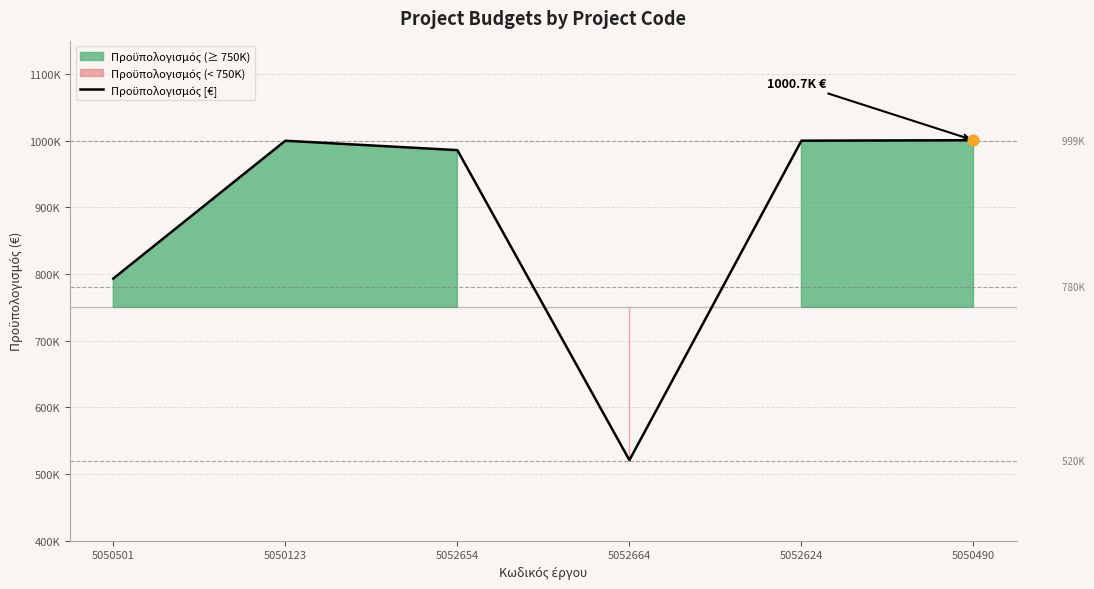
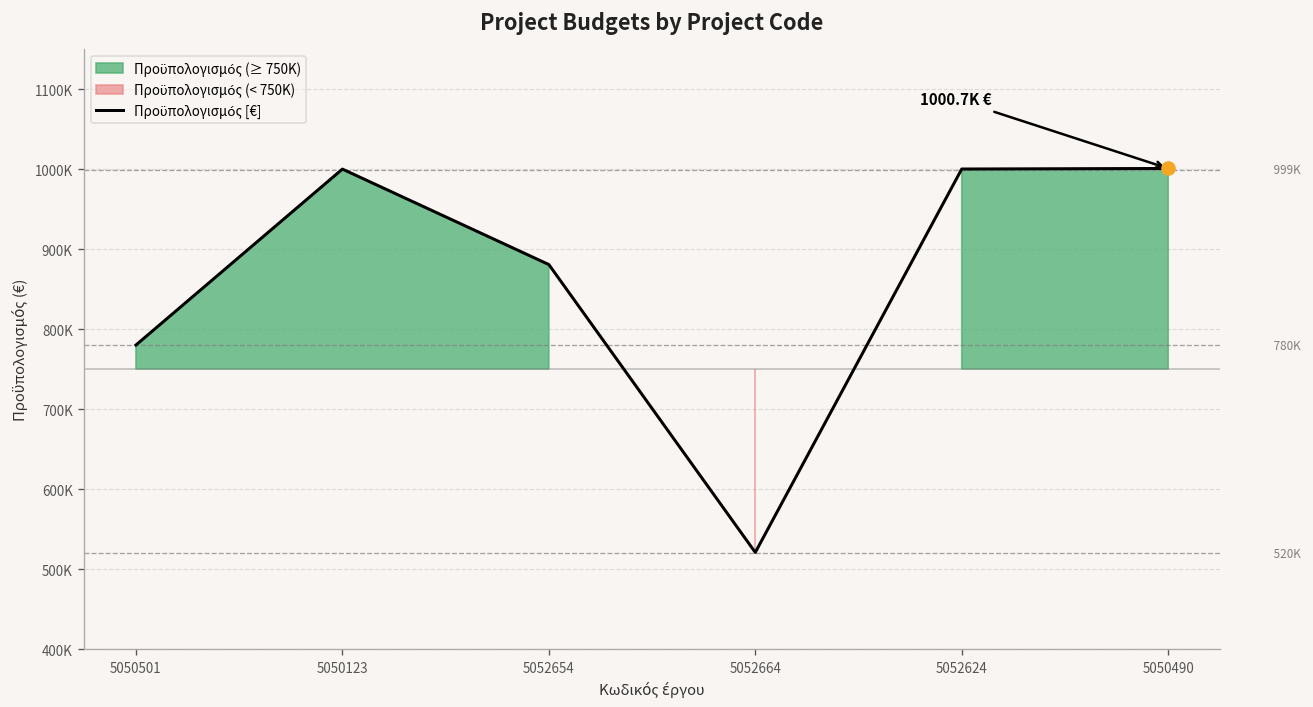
Προϋπολογισμός [€], 5050501: 790000 -> 780000
Προϋπολογισμός [€], 5052654: 990000 -> 880000
